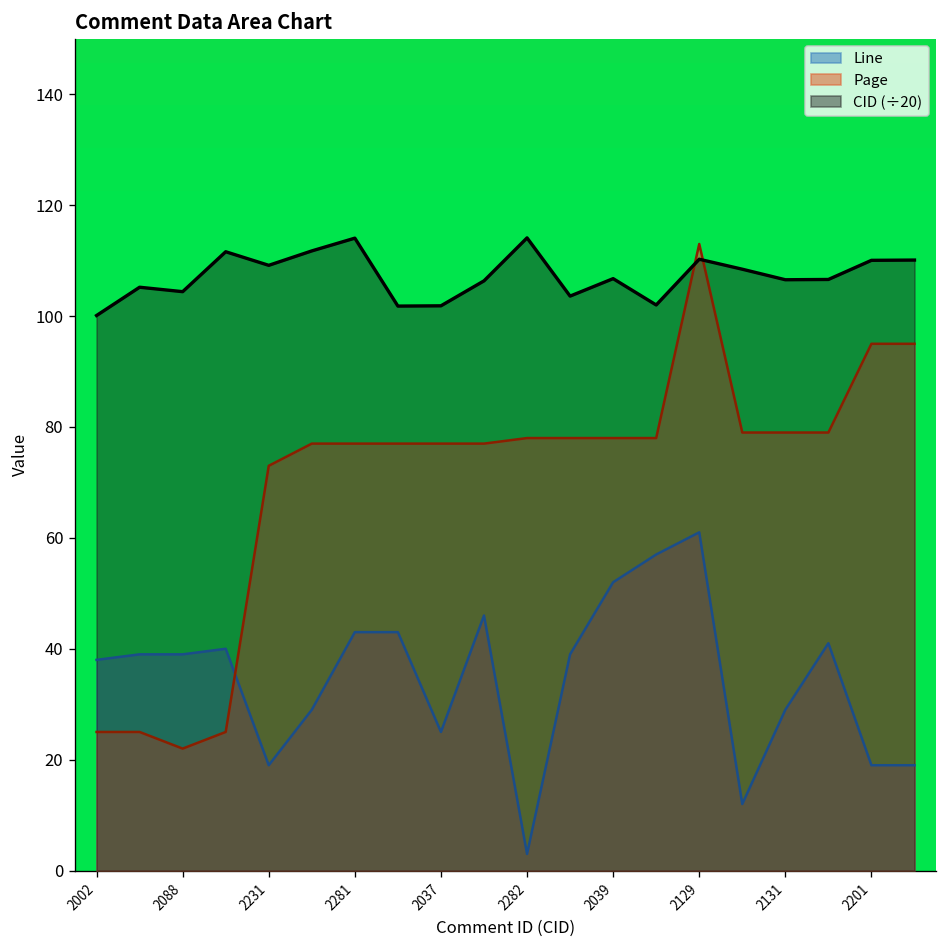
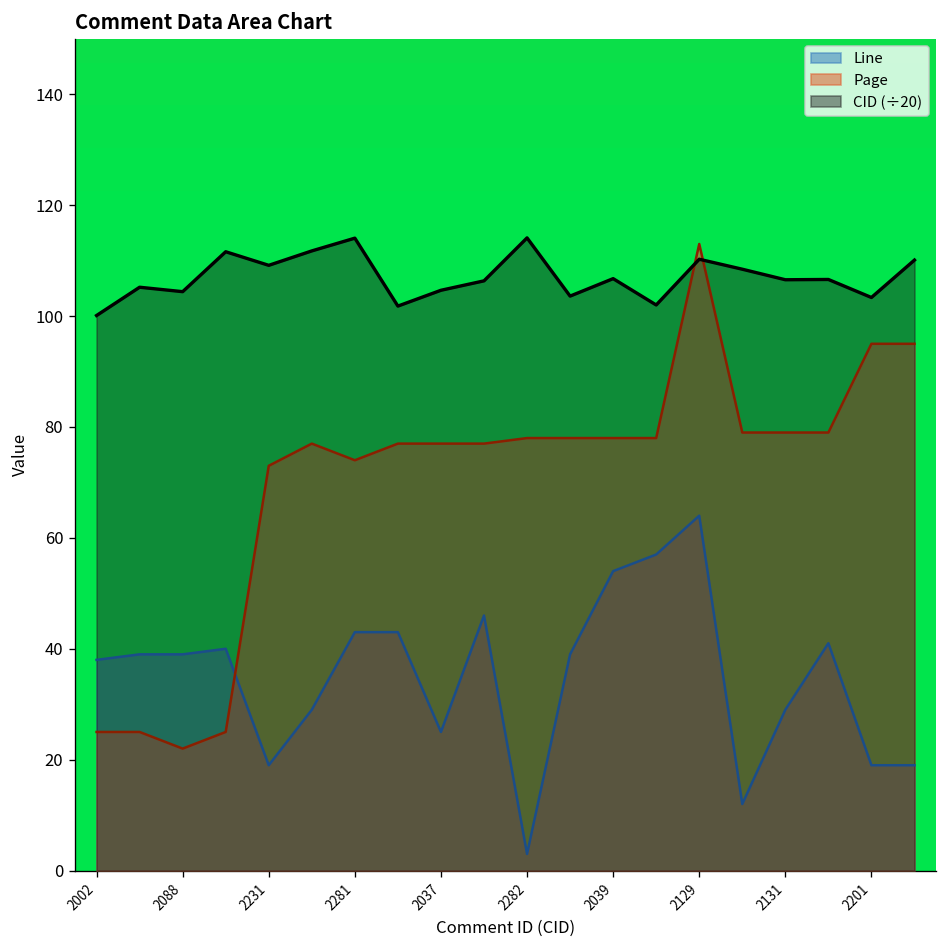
Page, 2281: 77 -> 74
CID (÷20), 2037: 102 -> 105
Line, 2039: 52 -> 54
Line, 2129: 61 -> 64
CID (÷20), 2201: 110 -> 103
